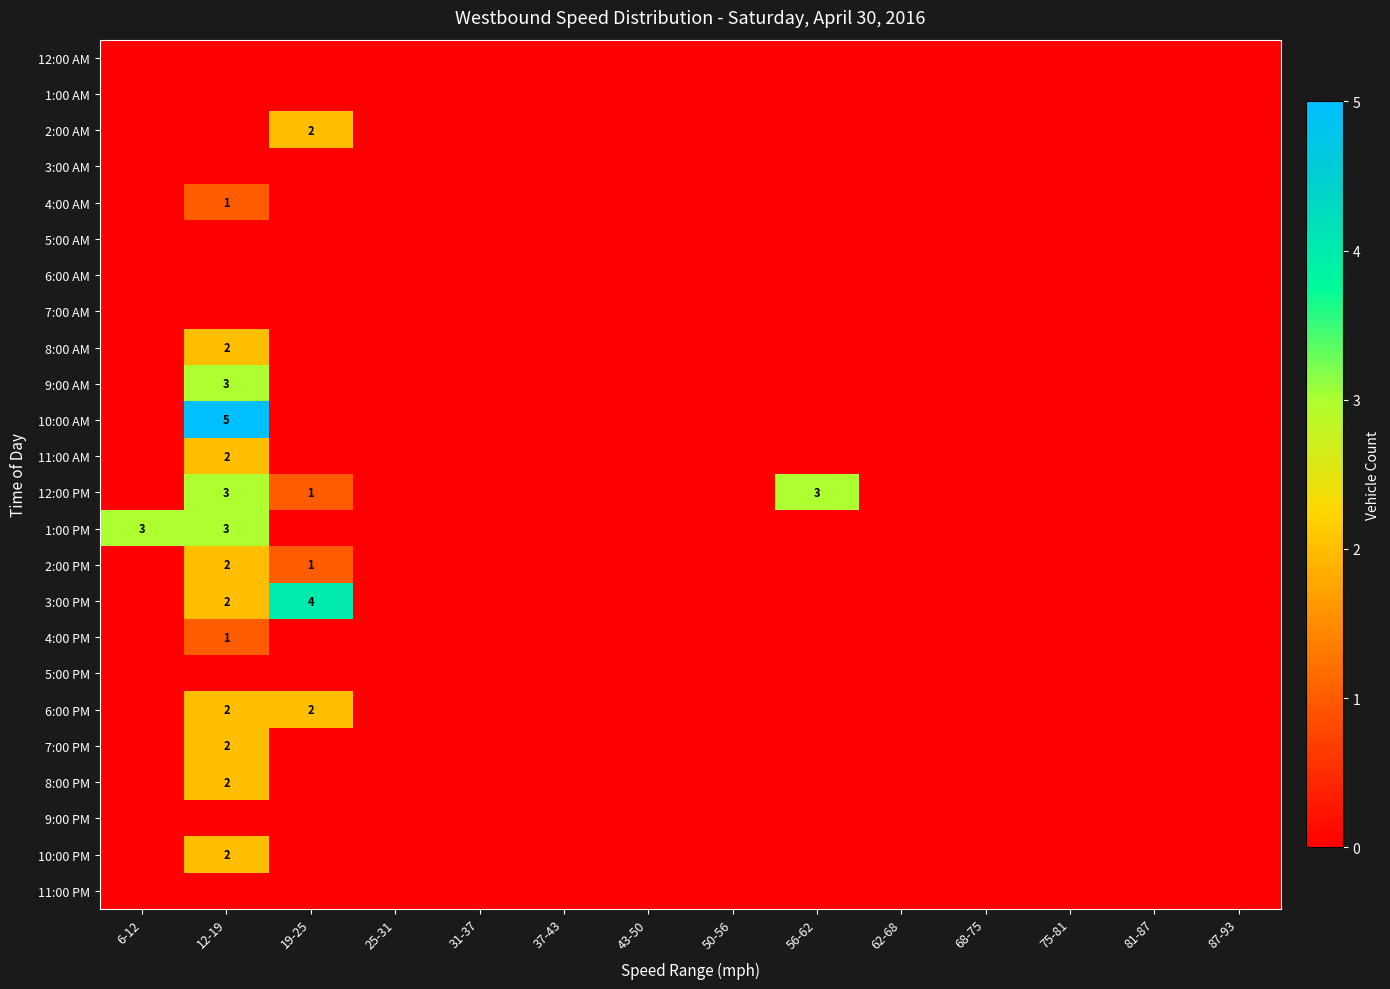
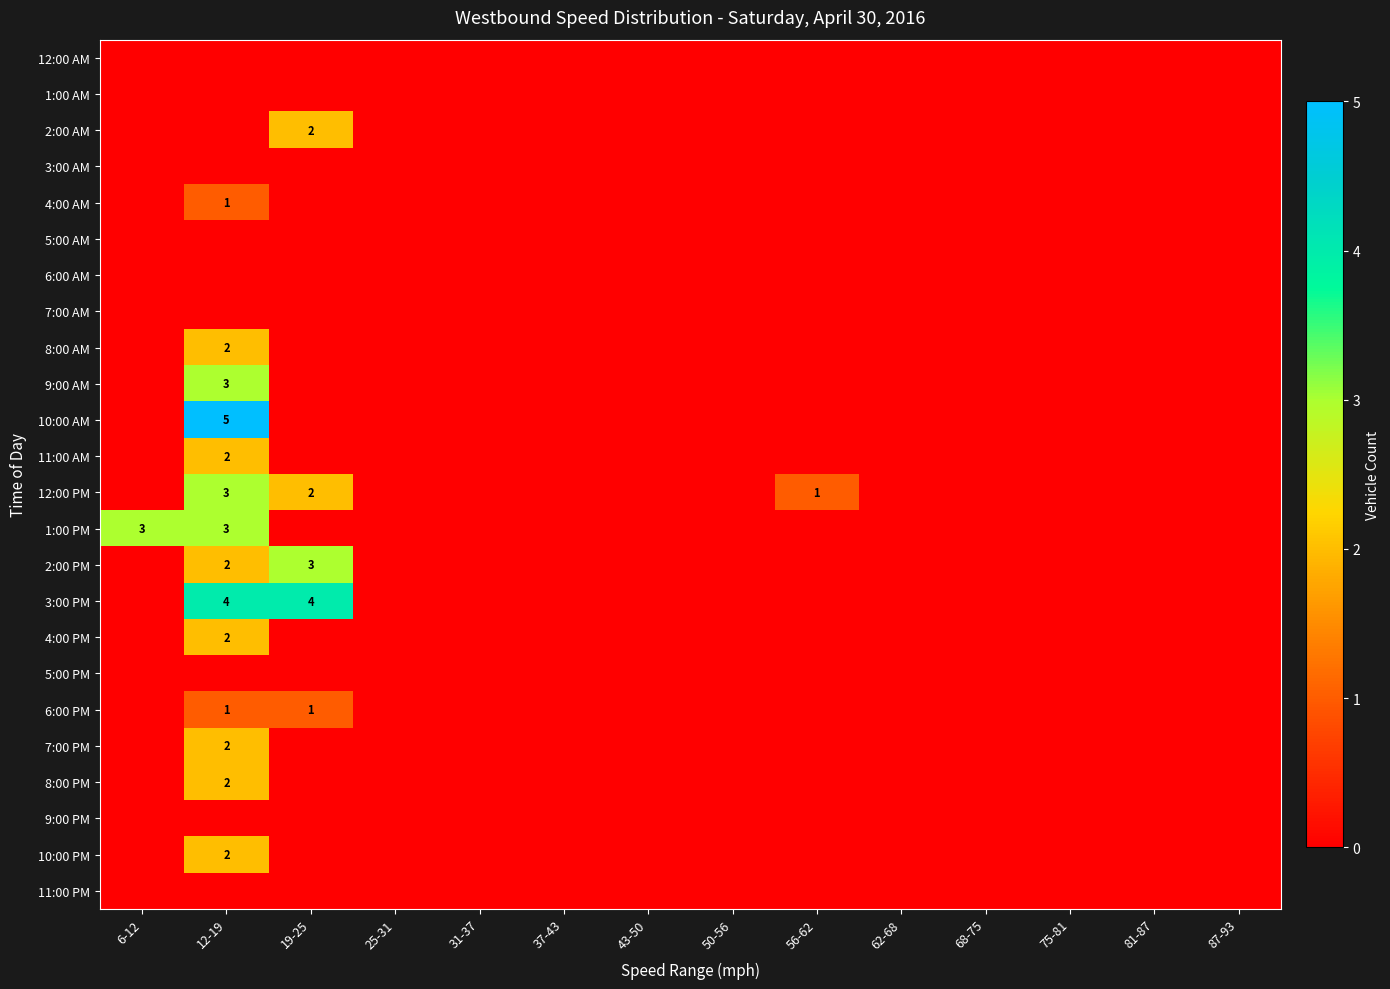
12:00 PM, 19-25: 1 -> 2
12:00 PM, 56-62: 3 -> 1
2:00 PM, 19-25: 1 -> 3
3:00 PM, 12-19: 2 -> 4
4:00 PM, 12-19: 1 -> 2
6:00 PM, 12-19: 2 -> 1
6:00 PM, 19-25: 2 -> 1
